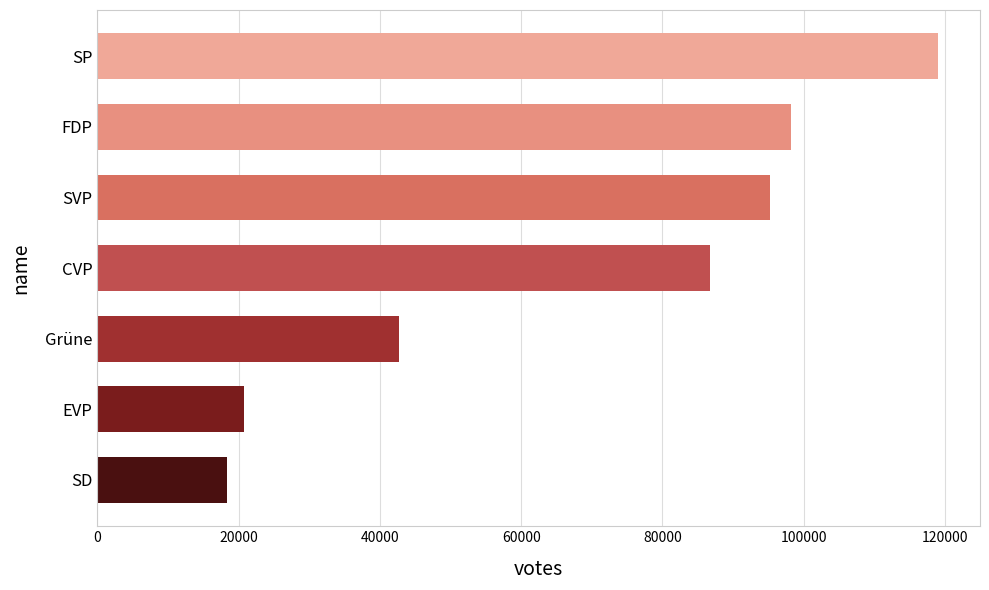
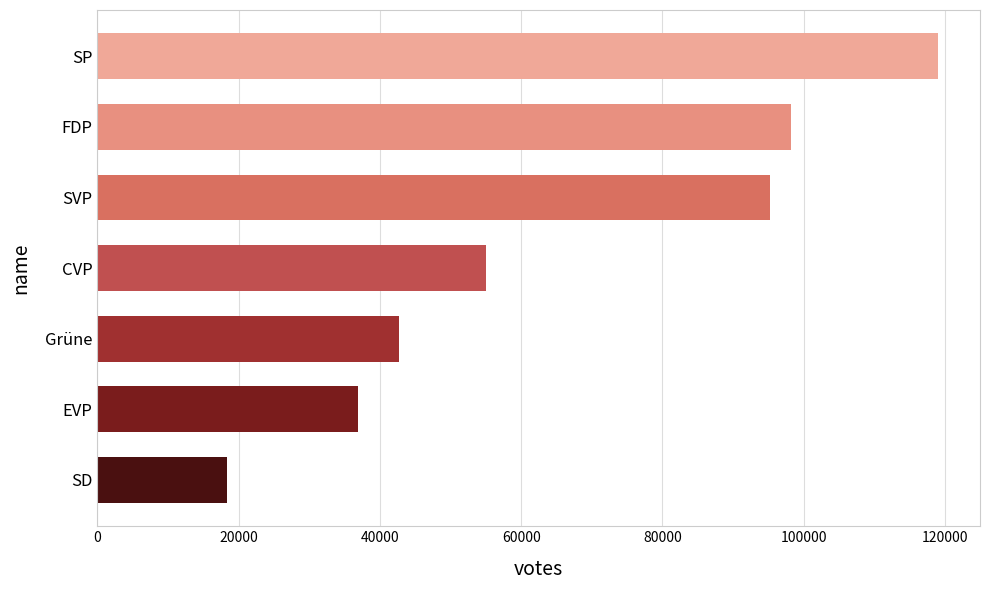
CVP: 87000 -> 55000
EVP: 21000 -> 37000
